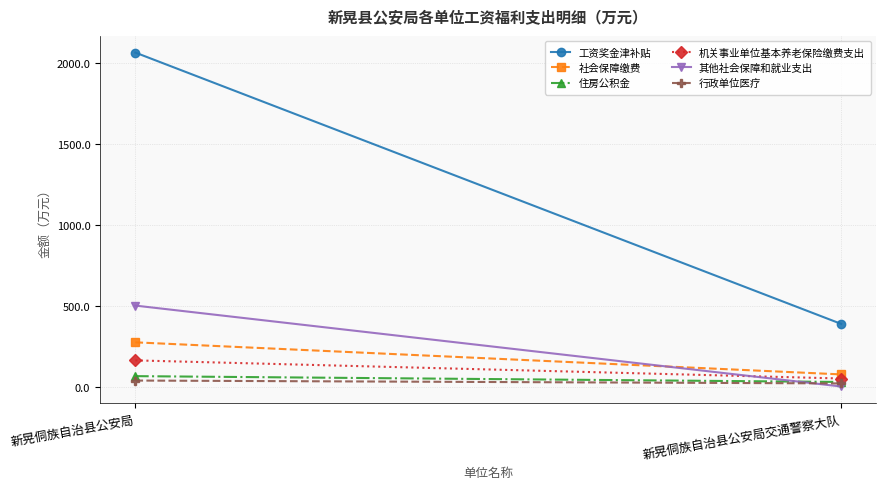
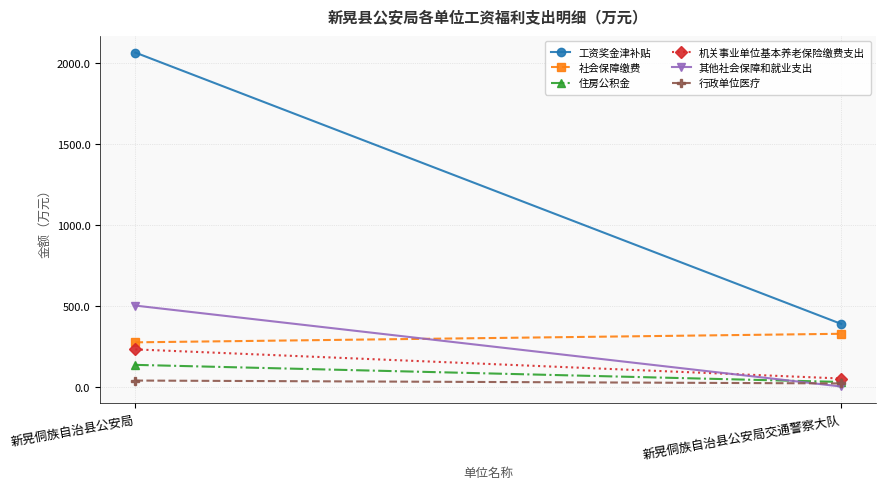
住房公积金, 新晃侗族自治县公安局: 70 -> 140
机关事业单位基本养老保险缴费支出, 新晃侗族自治县公安局: 160 -> 230
社会保障缴费, 新晃侗族自治县公安局交通警察大队: 80 -> 330
